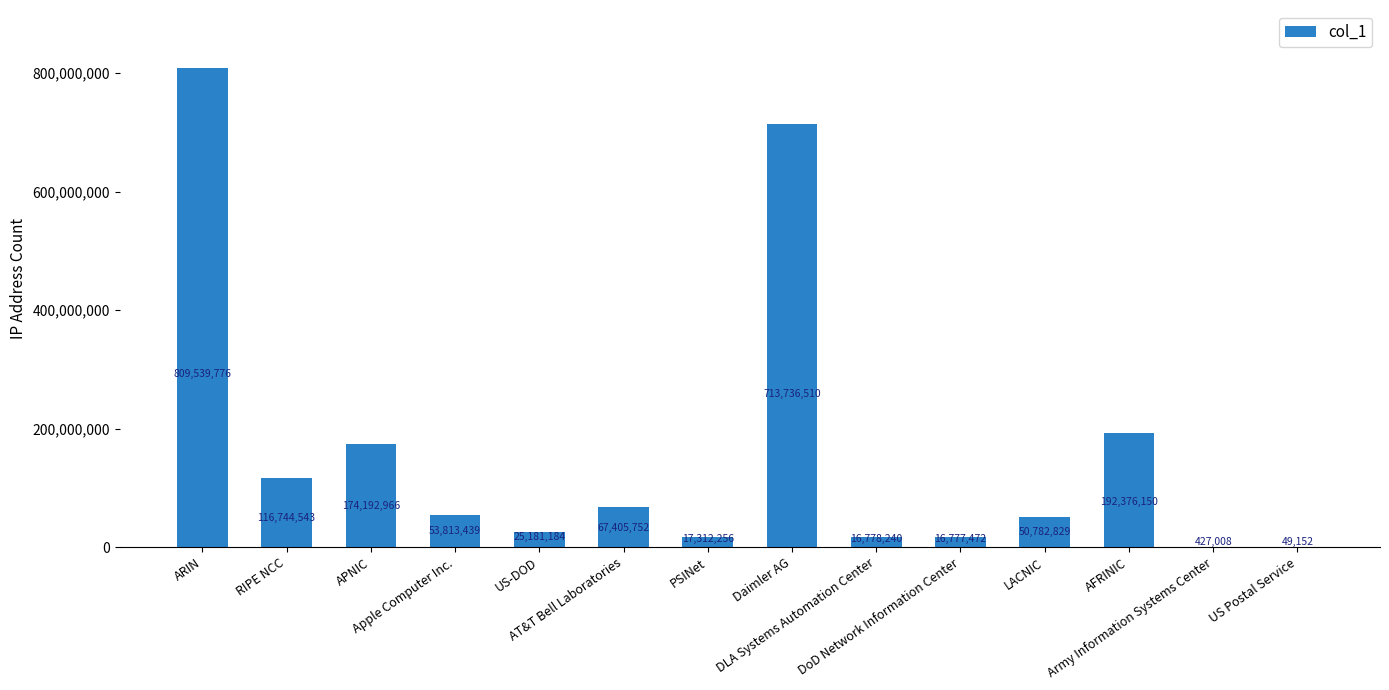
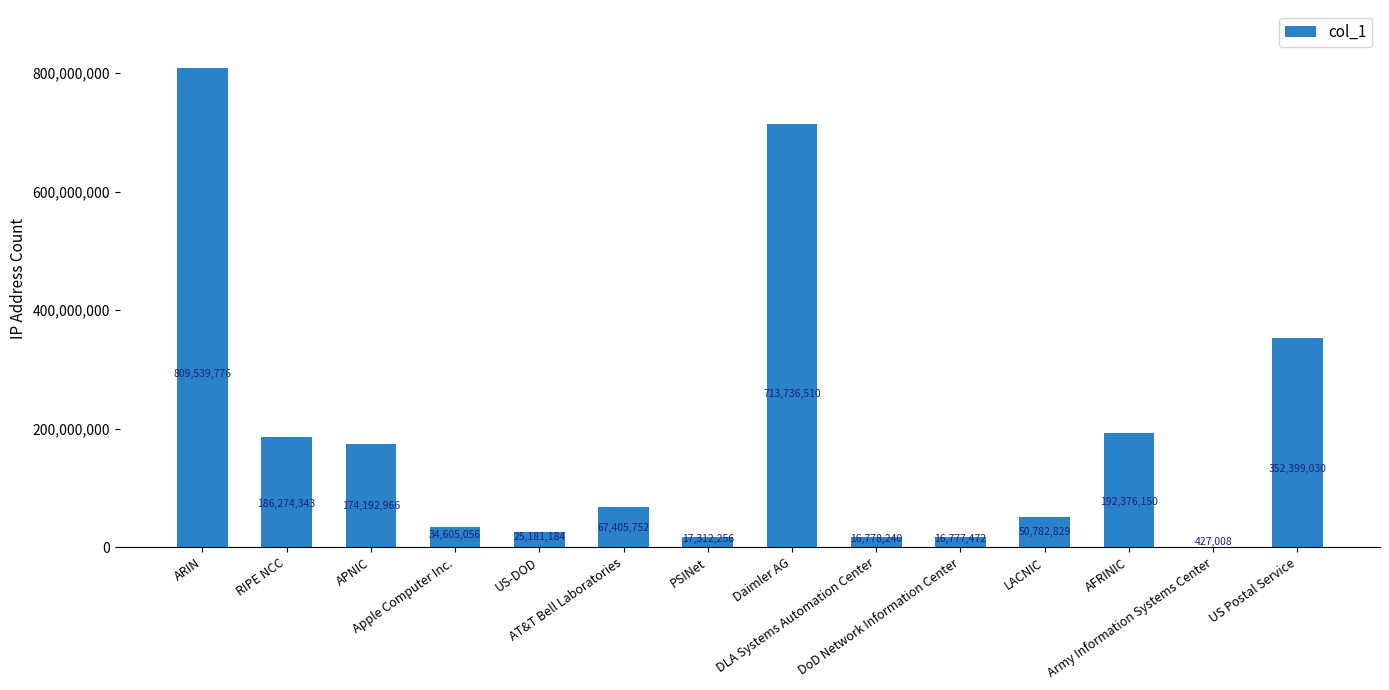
RIPE NCC: 116,744,543 -> 186,274,343
Apple Computer Inc.: 53,813,439 -> 34,605,056
US Postal Service: 49,152 -> 352,399,030
